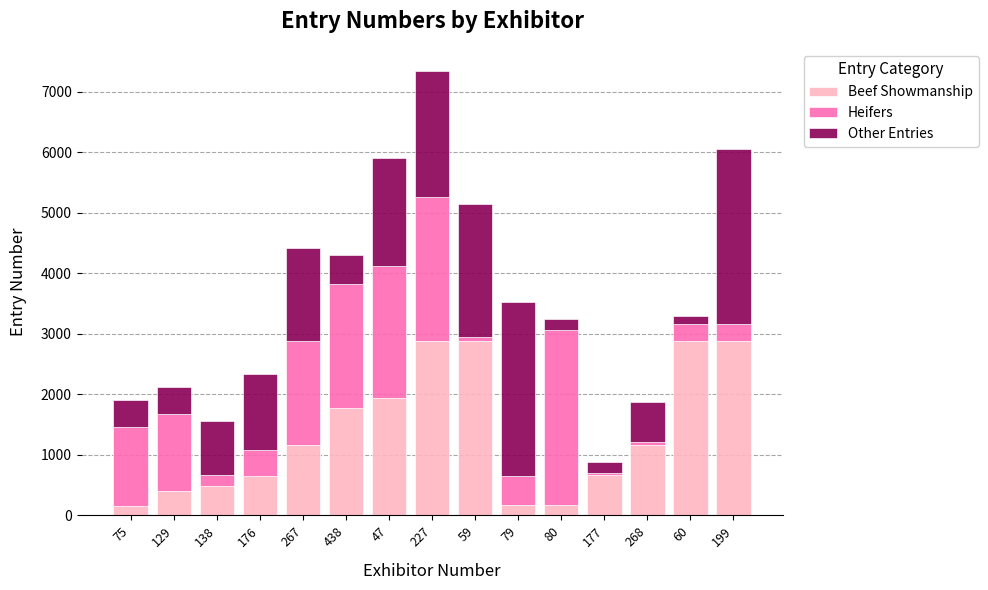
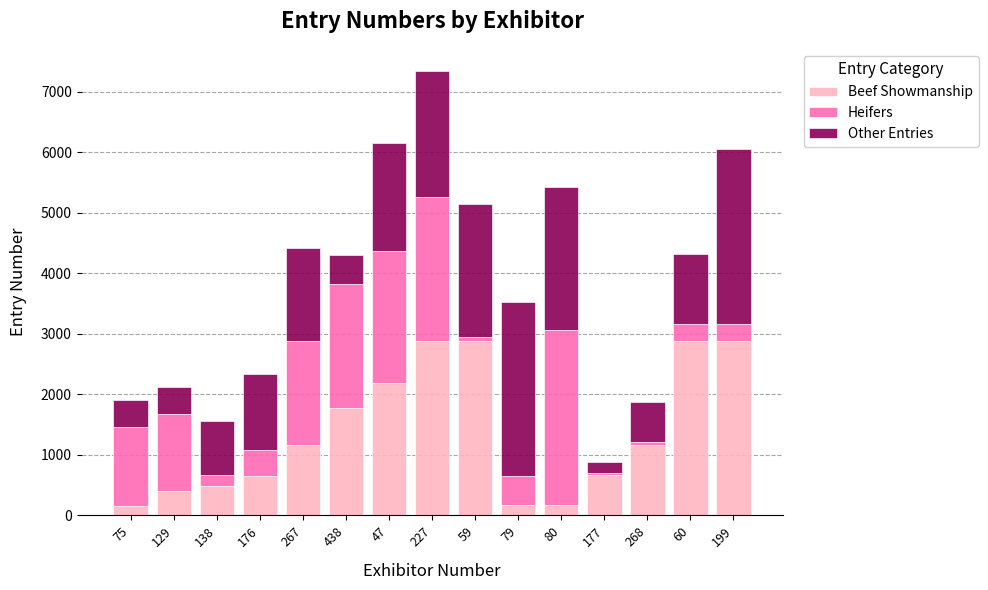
Beef Showmanship, 47: 1900 -> 2200
Other Entries, 80: 200 -> 2400
Other Entries, 60: 100 -> 1200
